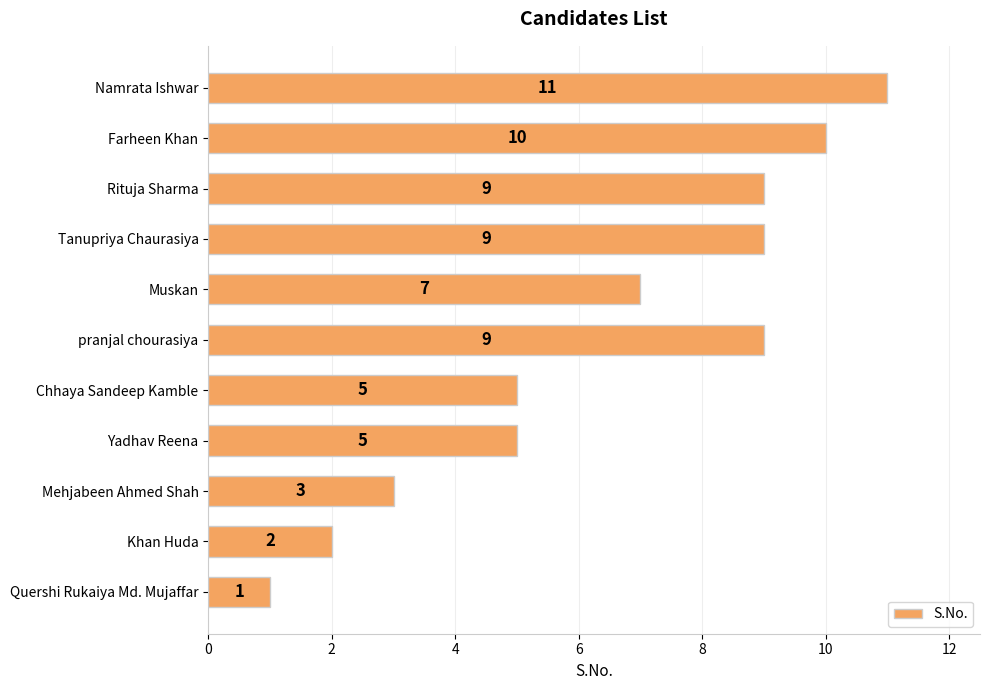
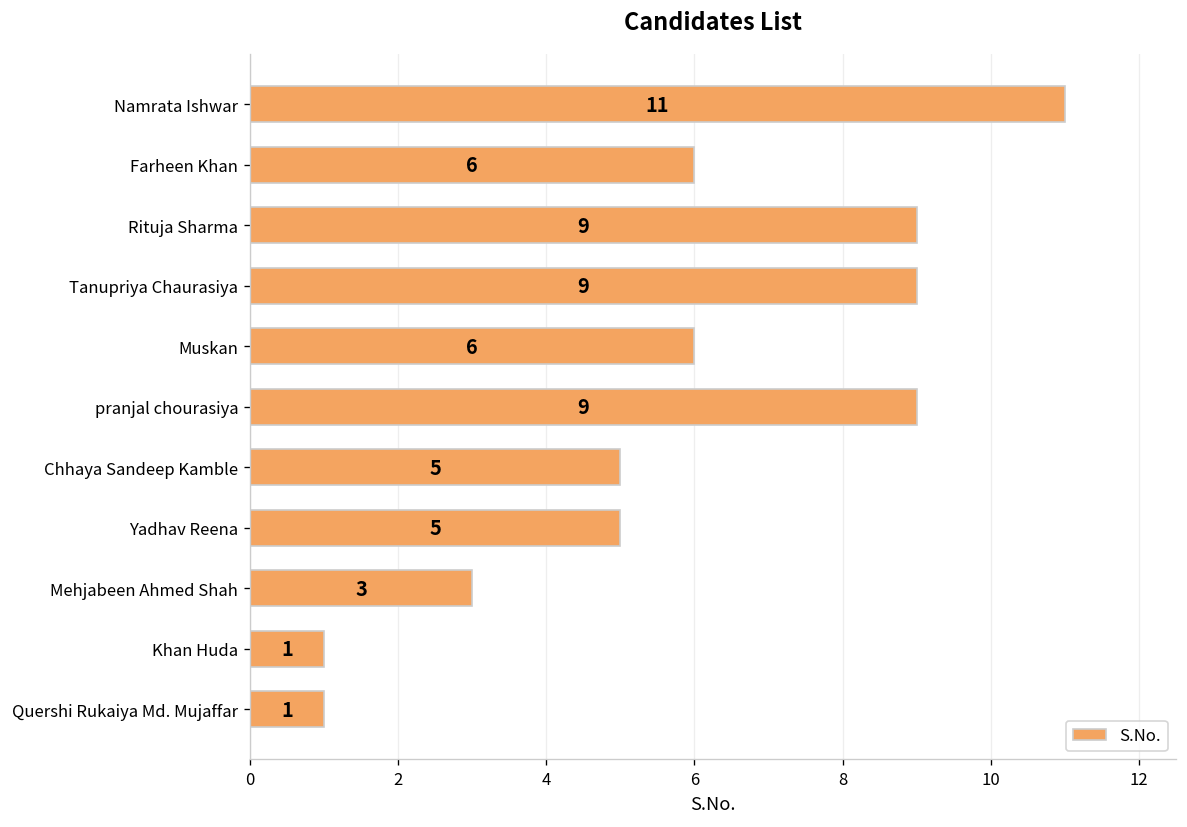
Farheen Khan: 10 -> 6
Muskan: 7 -> 6
Khan Huda: 2 -> 1
